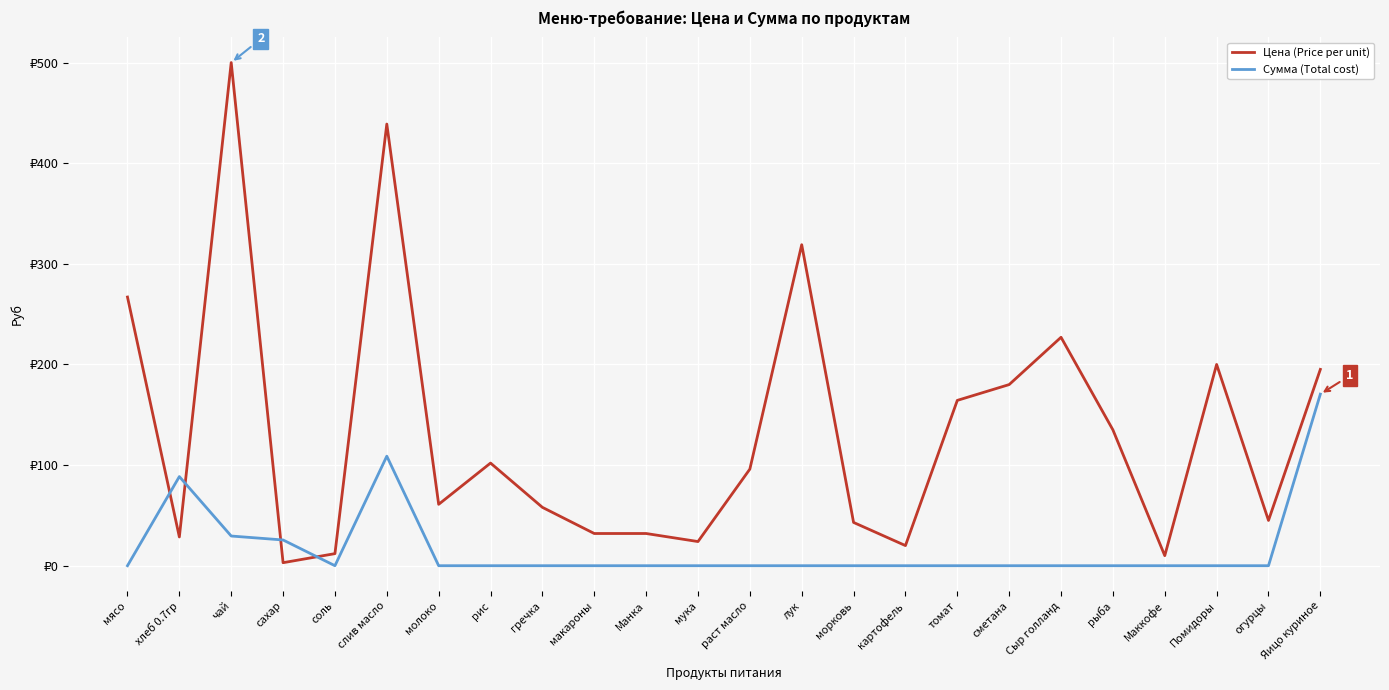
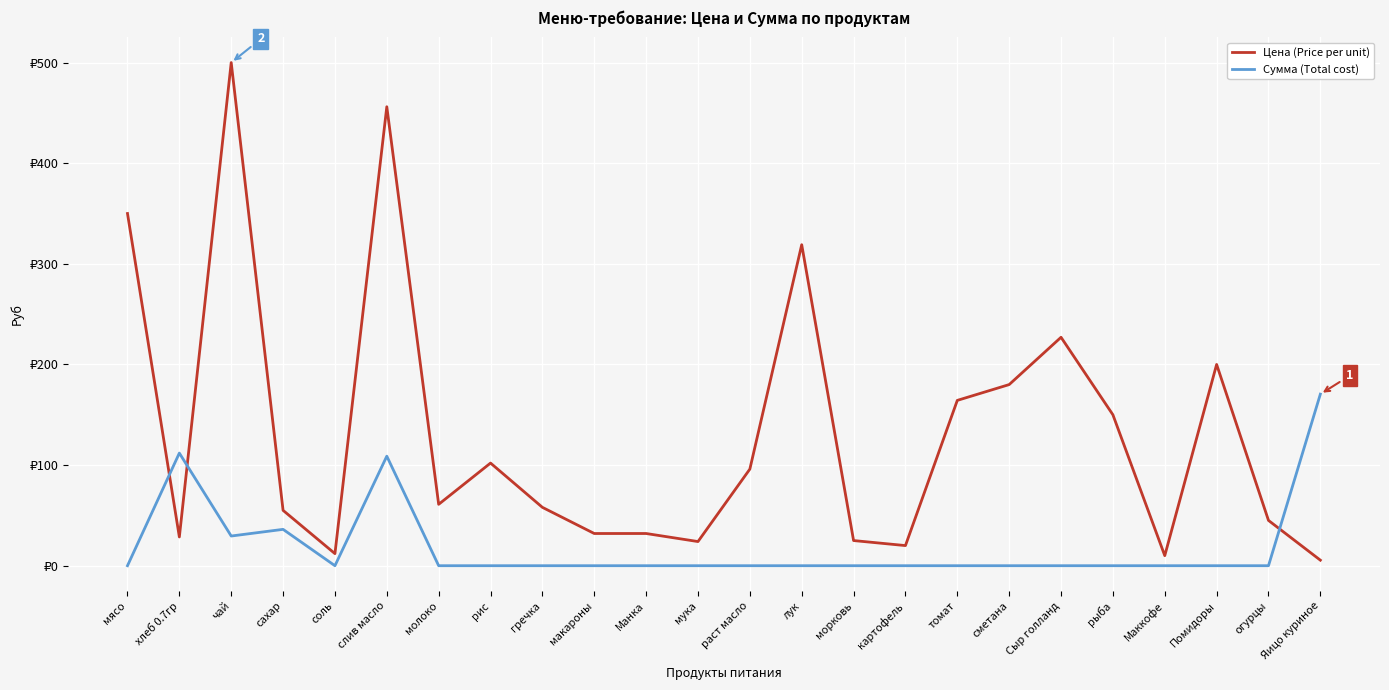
Цена (Price per unit), мясо: ₽267 -> ₽350
Сумма (Total cost), хлеб 0.7гр: ₽89 -> ₽112
Цена (Price per unit), сахар: ₽3 -> ₽55
Сумма (Total cost), сахар: ₽26 -> ₽36
Цена (Price per unit), слив масло: ₽439 -> ₽456
Цена (Price per unit), морковь: ₽43 -> ₽25
Цена (Price per unit), рыба: ₽135 -> ₽150
Цена (Price per unit), Яицо куриное: ₽195 -> ₽6
